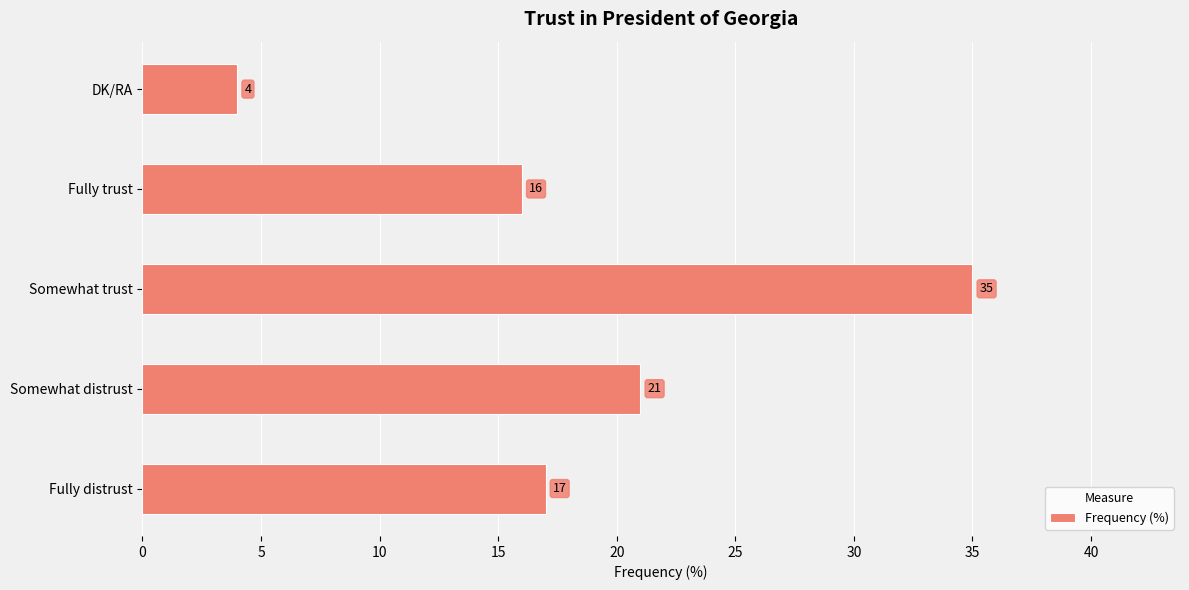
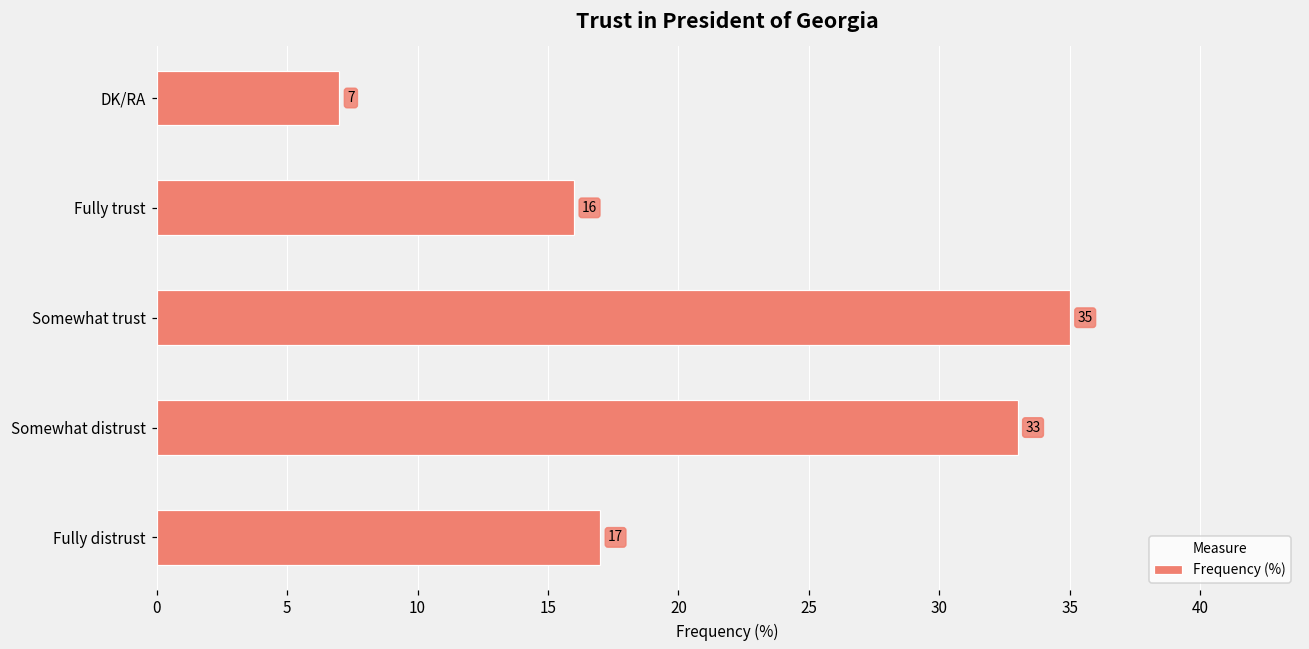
DK/RA: 4 -> 7
Somewhat distrust: 21 -> 33
